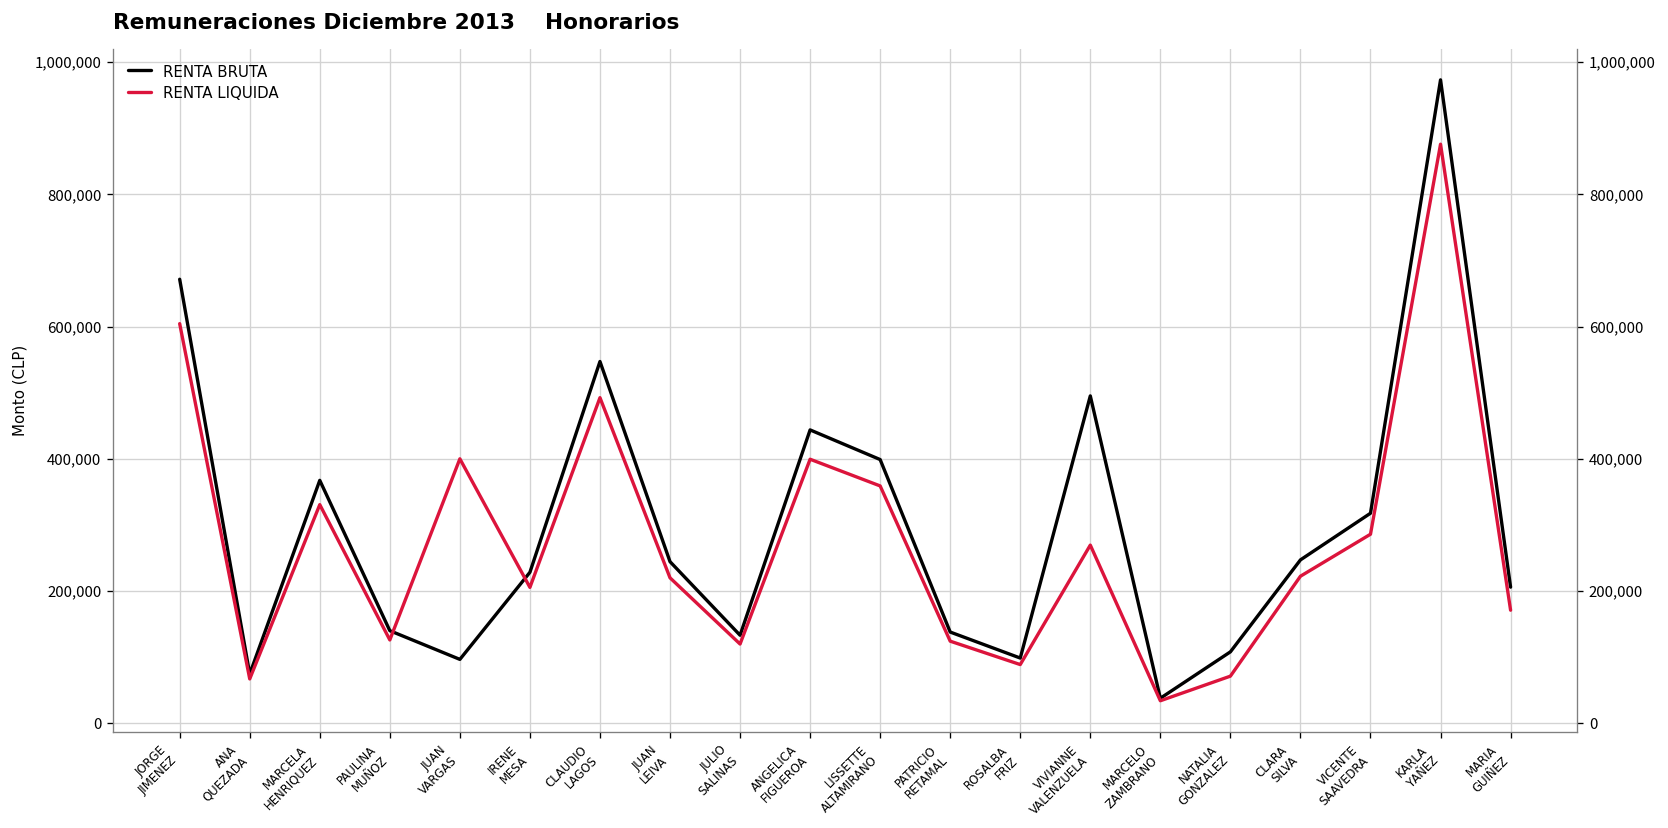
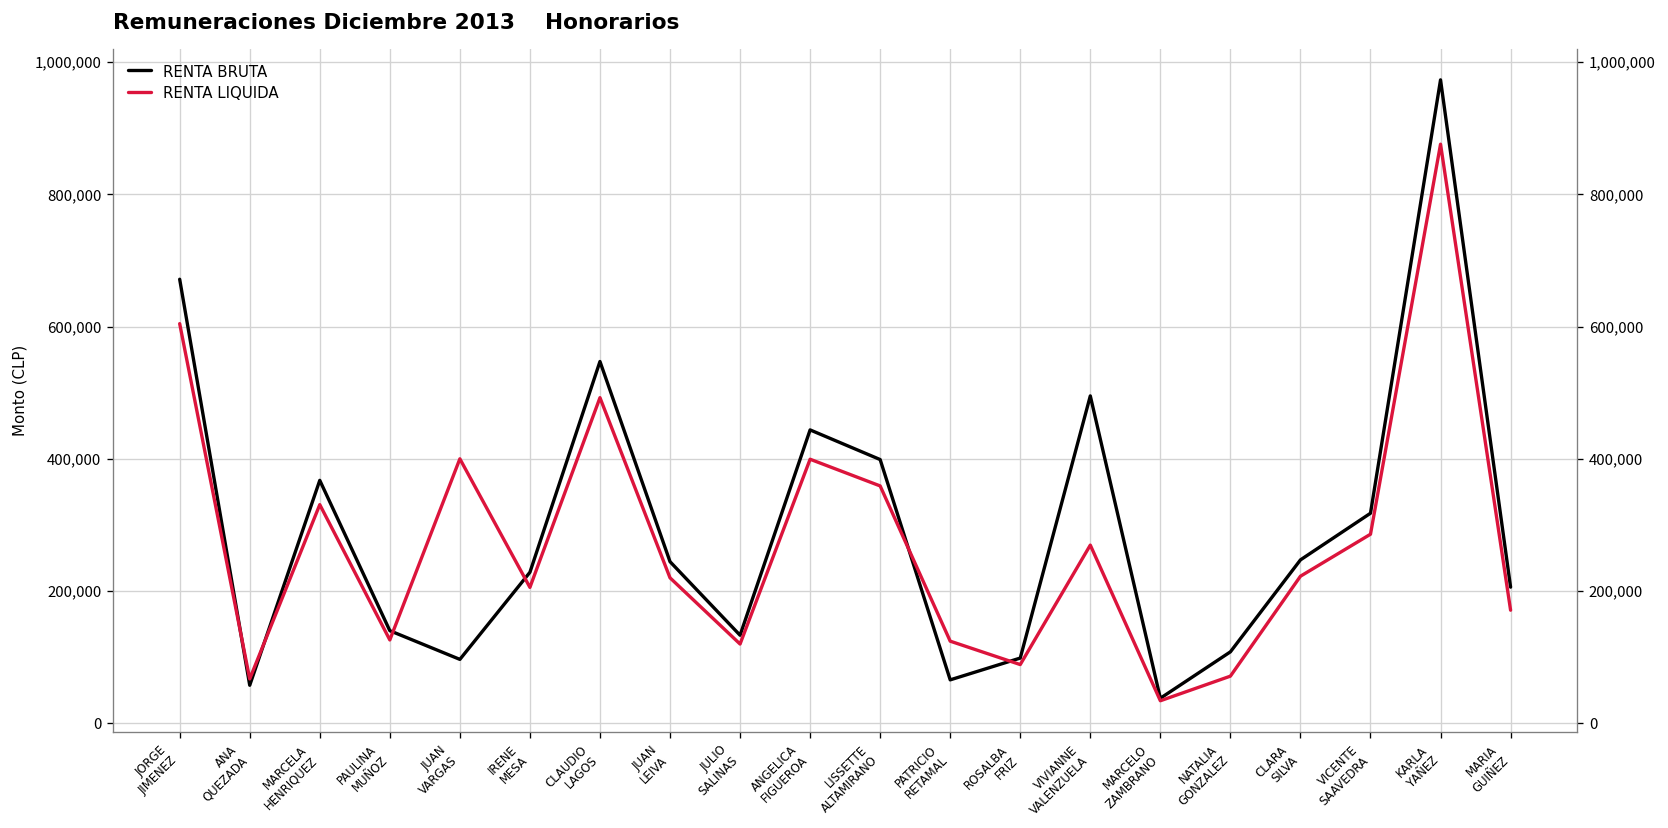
RENTA BRUTA, ANA QUEZADA: 70,000 -> 60,000
RENTA BRUTA, PATRICIO RETAMAL: 140,000 -> 70,000
